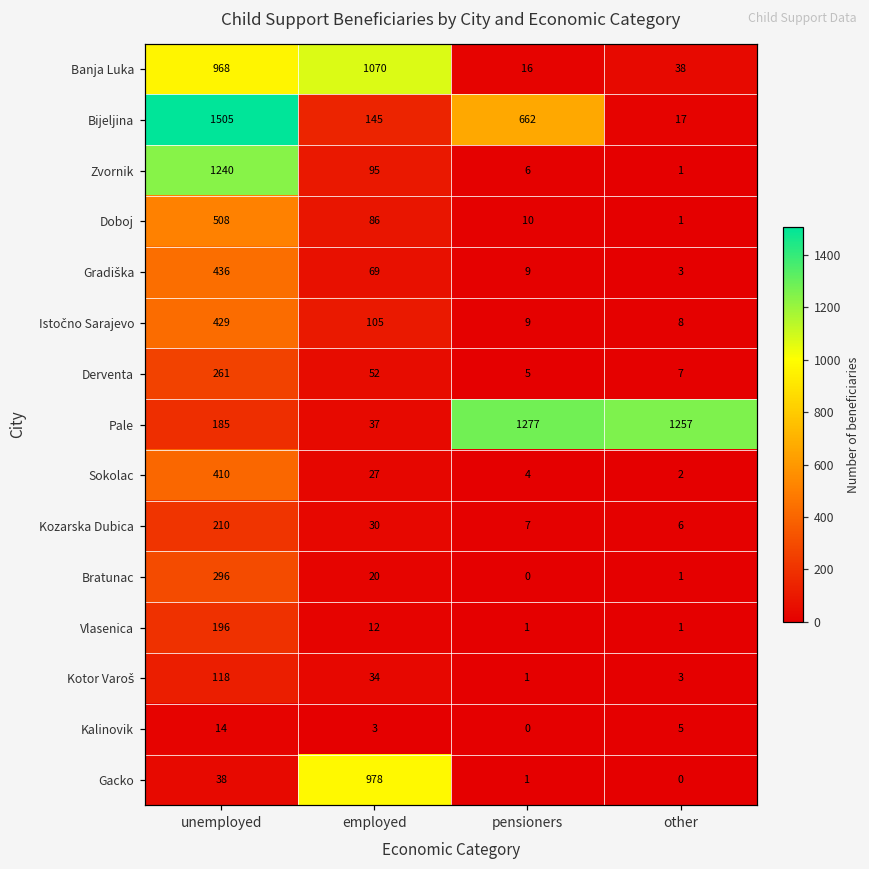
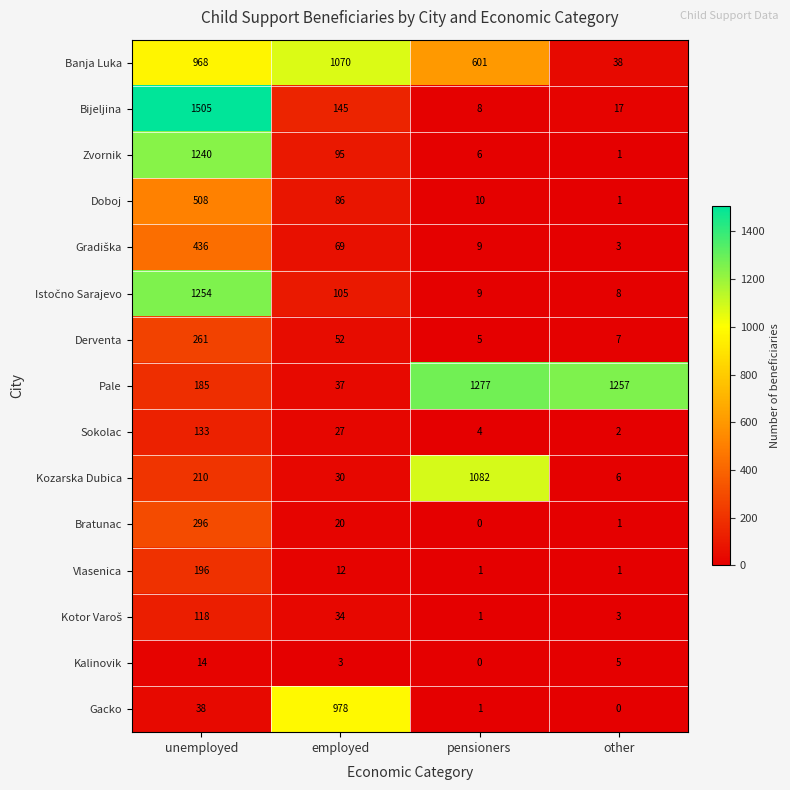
Banja Luka, pensioners: 16 -> 601
Bijeljina, pensioners: 662 -> 8
Istočno Sarajevo, unemployed: 429 -> 1254
Sokolac, unemployed: 410 -> 133
Kozarska Dubica, pensioners: 7 -> 1082
